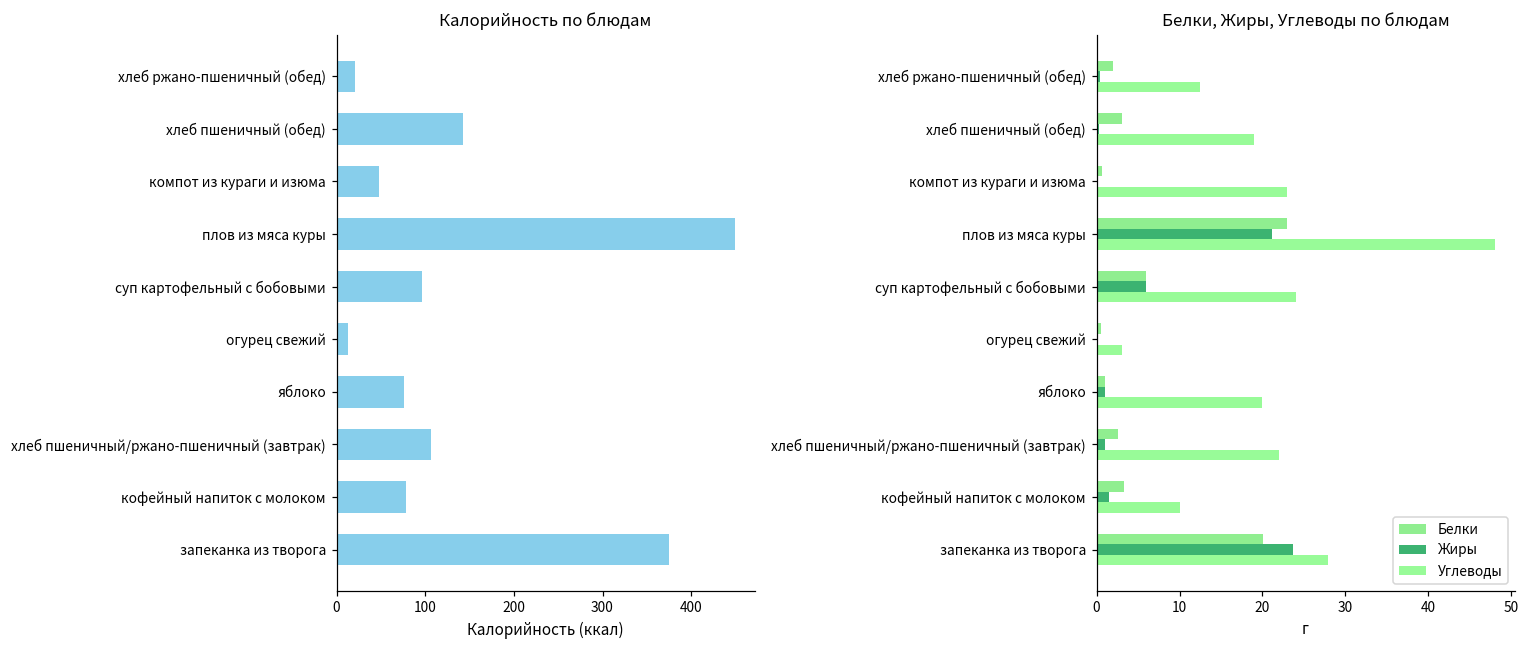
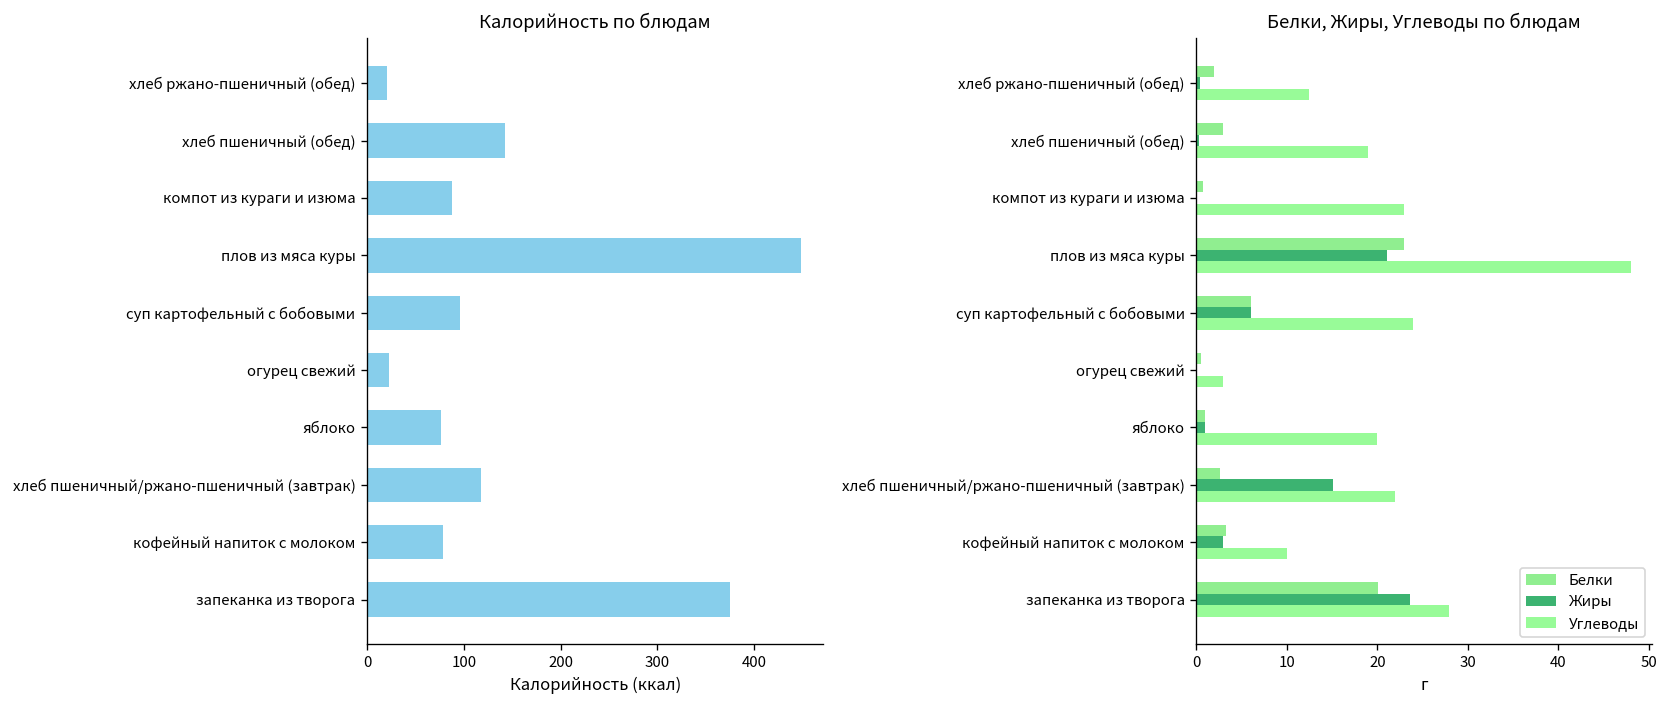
Калорийность по блюдам, компот из кураги и изюма: 50 -> 90
Калорийность по блюдам, огурец свежий: 10 -> 20
Калорийность по блюдам, хлеб пшеничный/ржано-пшеничный (завтрак): 110 -> 120
Белки, Жиры, Углеводы по блюдам, Жиры, хлеб пшеничный/ржано-пшеничный (завтрак): 1 -> 15
Белки, Жиры, Углеводы по блюдам, Жиры, кофейный напиток с молоком: 2 -> 3
